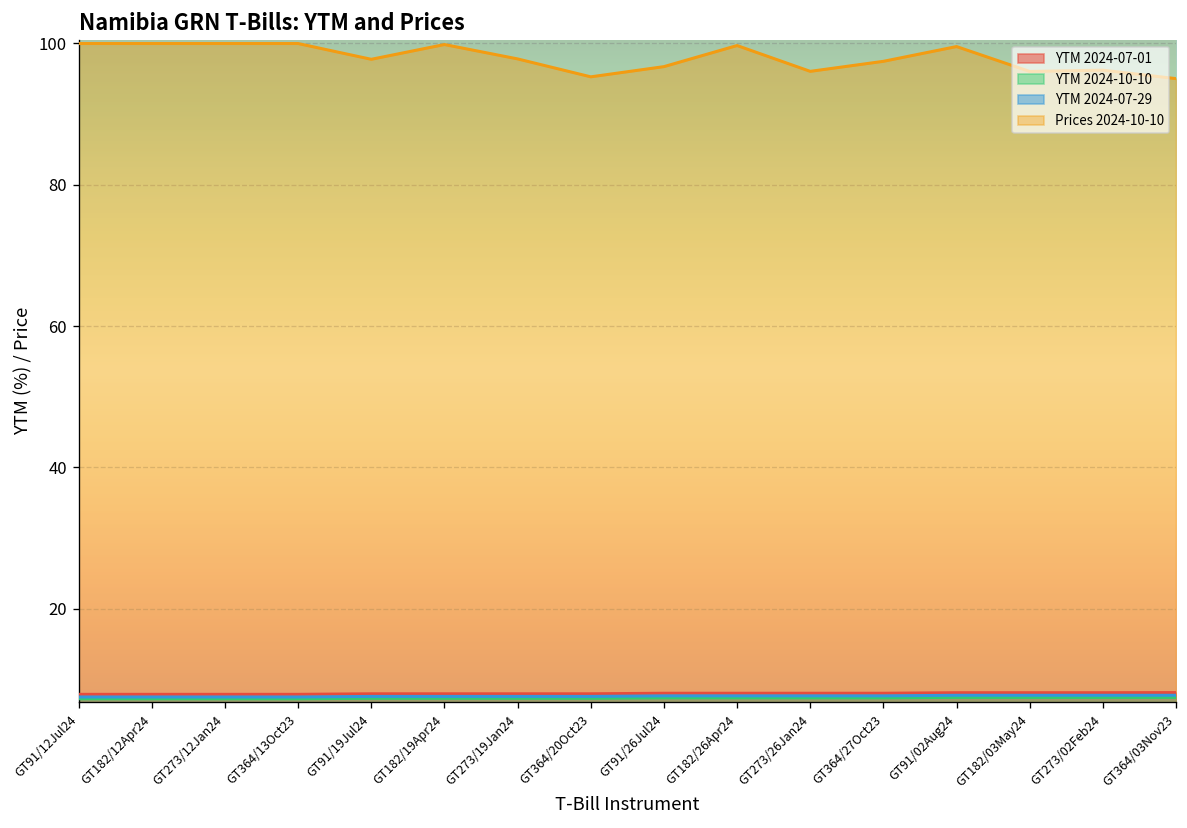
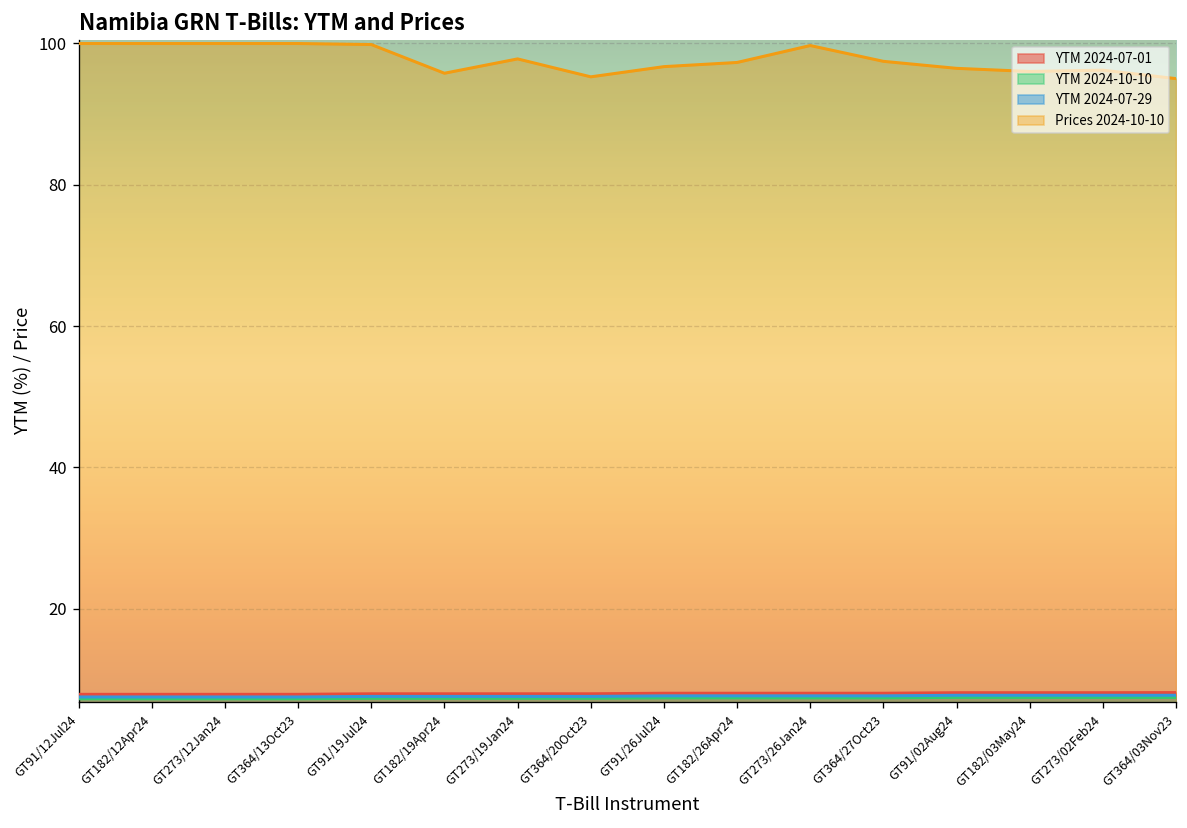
Prices 2024-10-10, GT91/19Jul24: 98 -> 100
Prices 2024-10-10, GT182/19Apr24: 100 -> 96
Prices 2024-10-10, GT182/26Apr24: 100 -> 97
Prices 2024-10-10, GT273/26Jan24: 96 -> 100
Prices 2024-10-10, GT91/02Aug24: 100 -> 96
